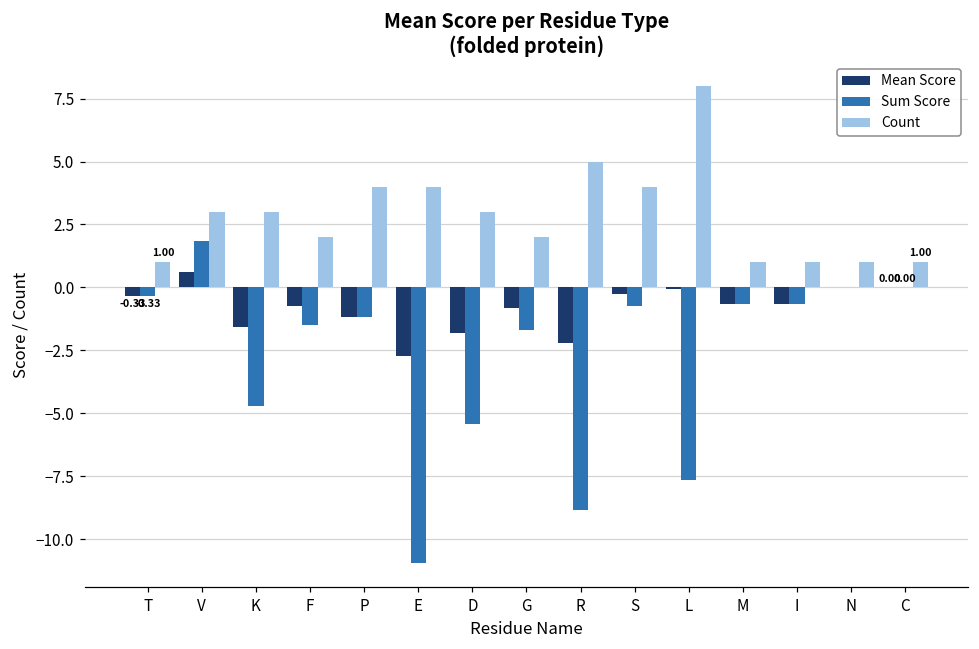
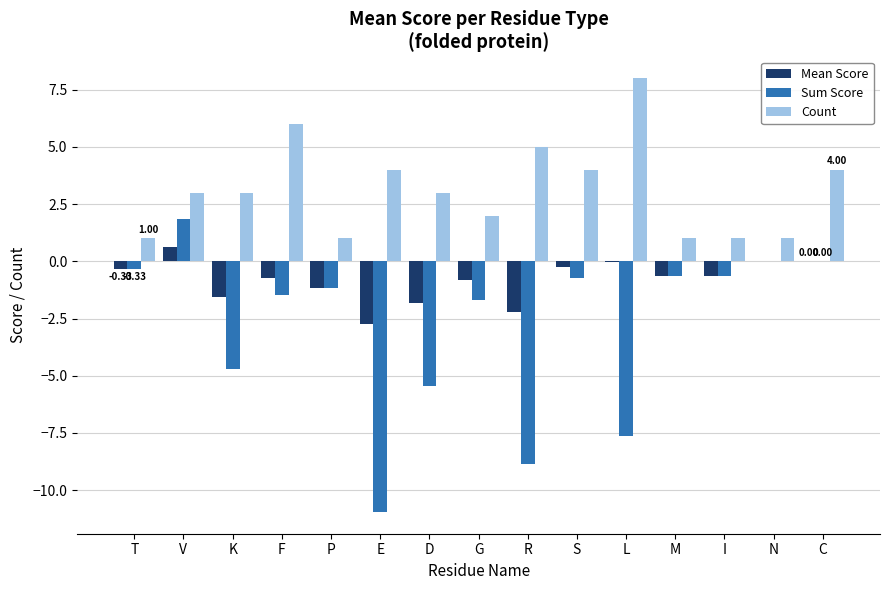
Count, F: 2 -> 6
Count, P: 4 -> 1
Count, C: 1.00 -> 4.00
